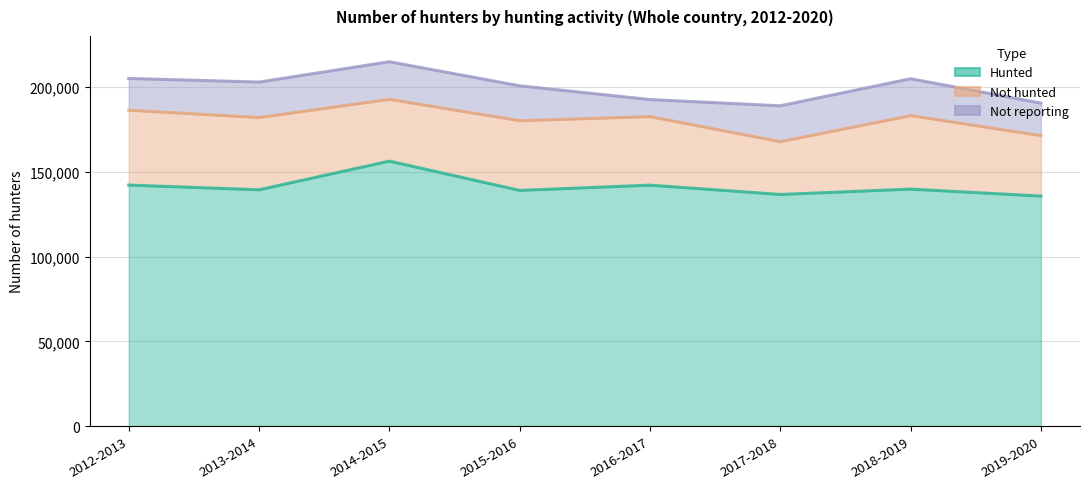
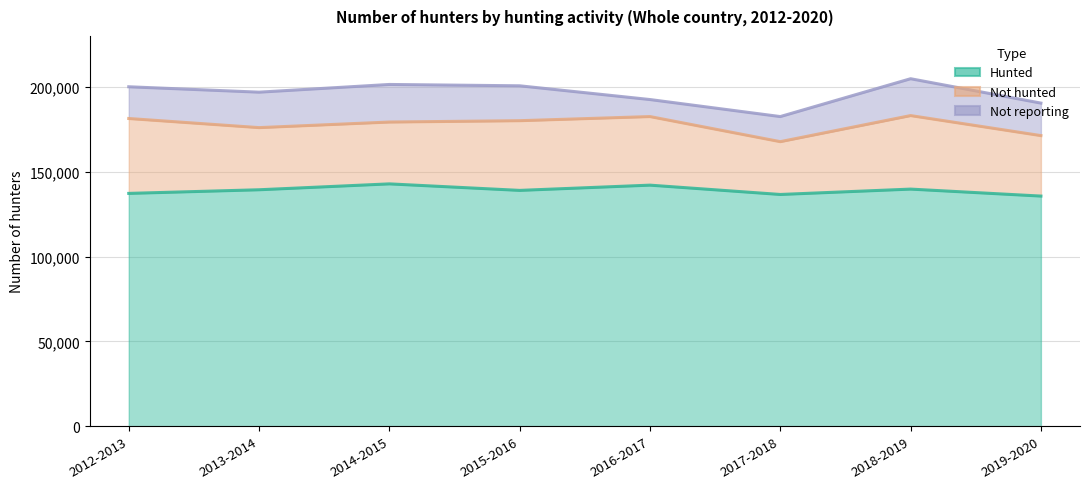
Hunted, 2012-2013: 142,000 -> 137,000
Not hunted, 2013-2014: 43,000 -> 37,000
Hunted, 2014-2015: 156,000 -> 143,000
Not reporting, 2017-2018: 21,000 -> 15,000
